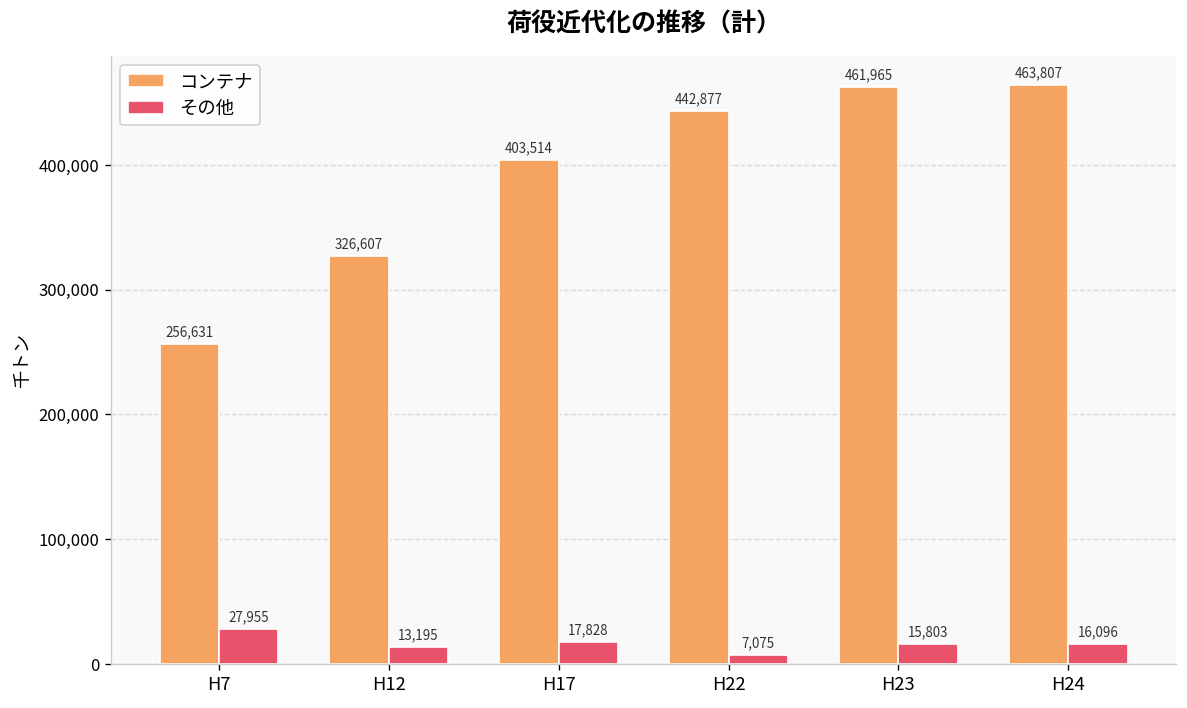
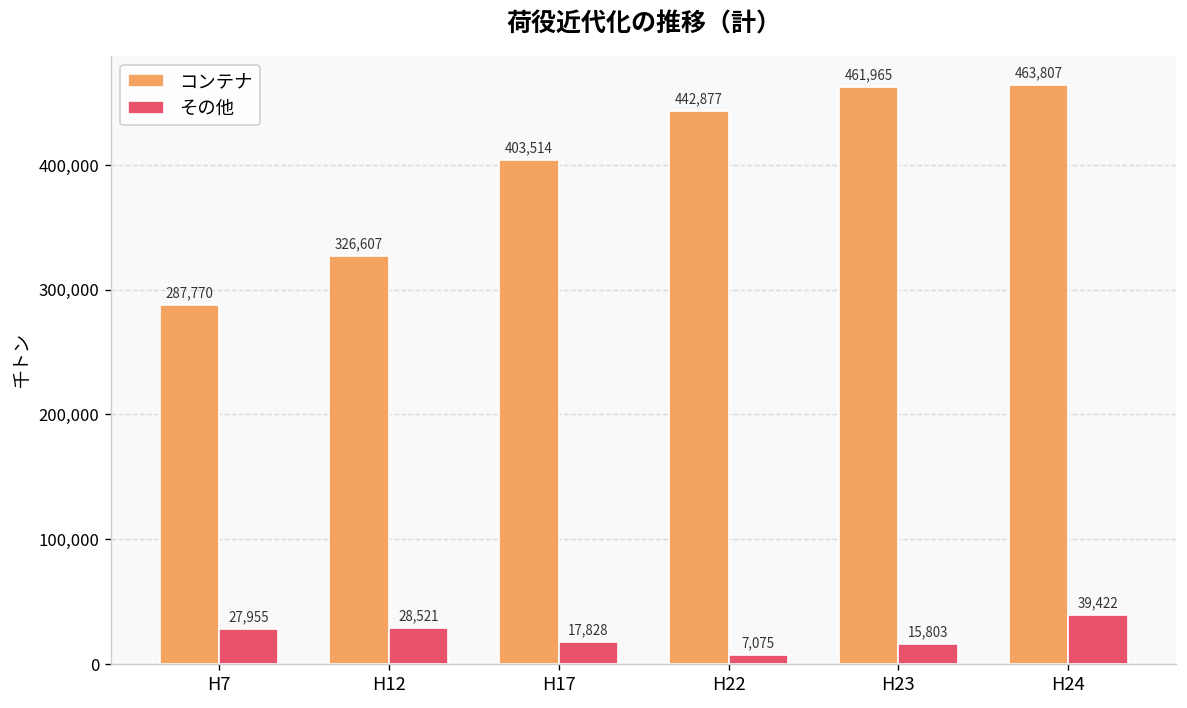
コンテナ, H7: 256,631 -> 287,770
その他, H12: 13,195 -> 28,521
その他, H24: 16,096 -> 39,422
